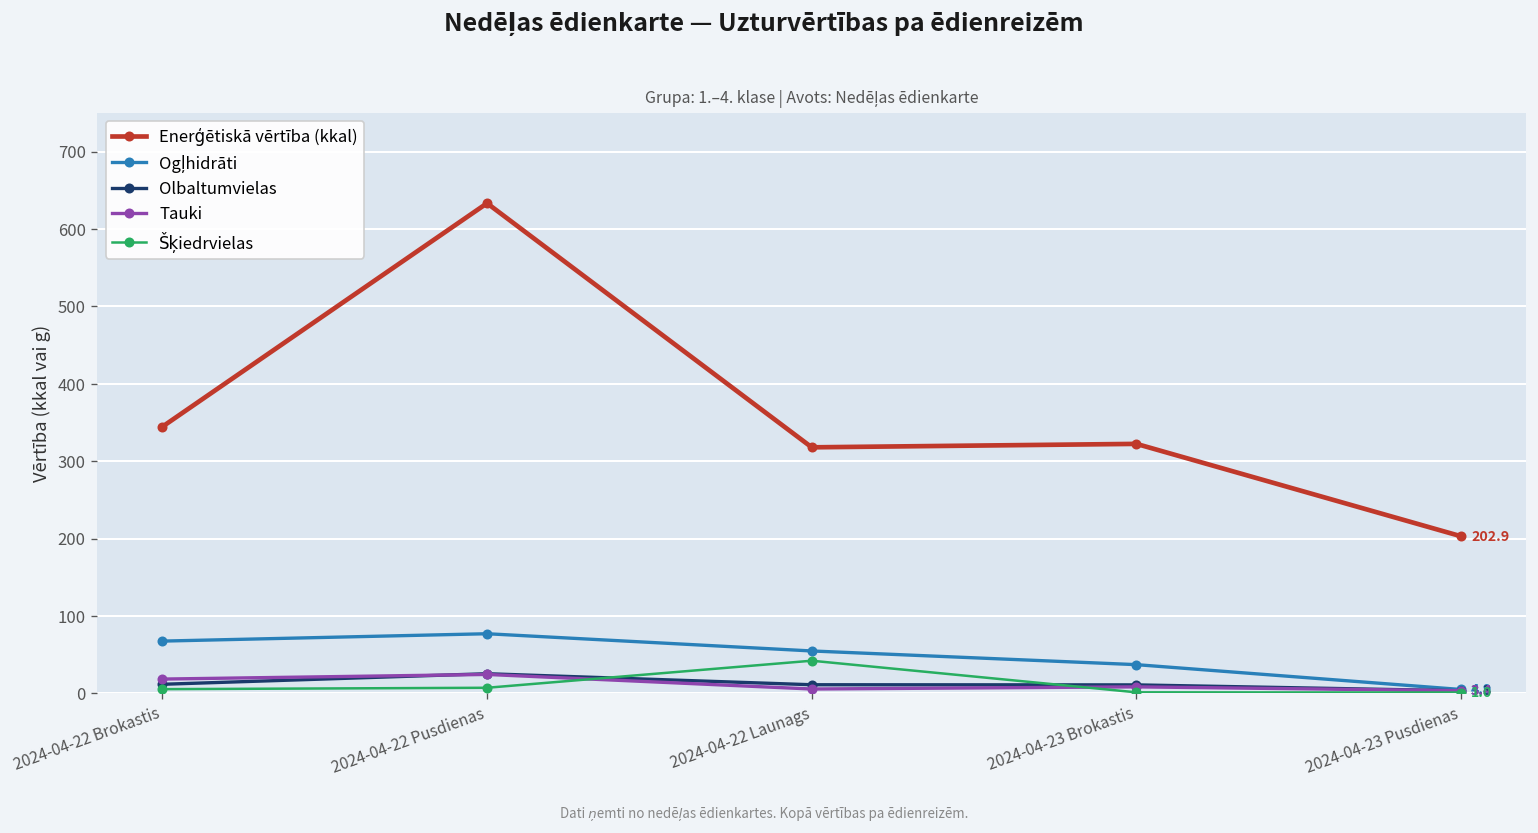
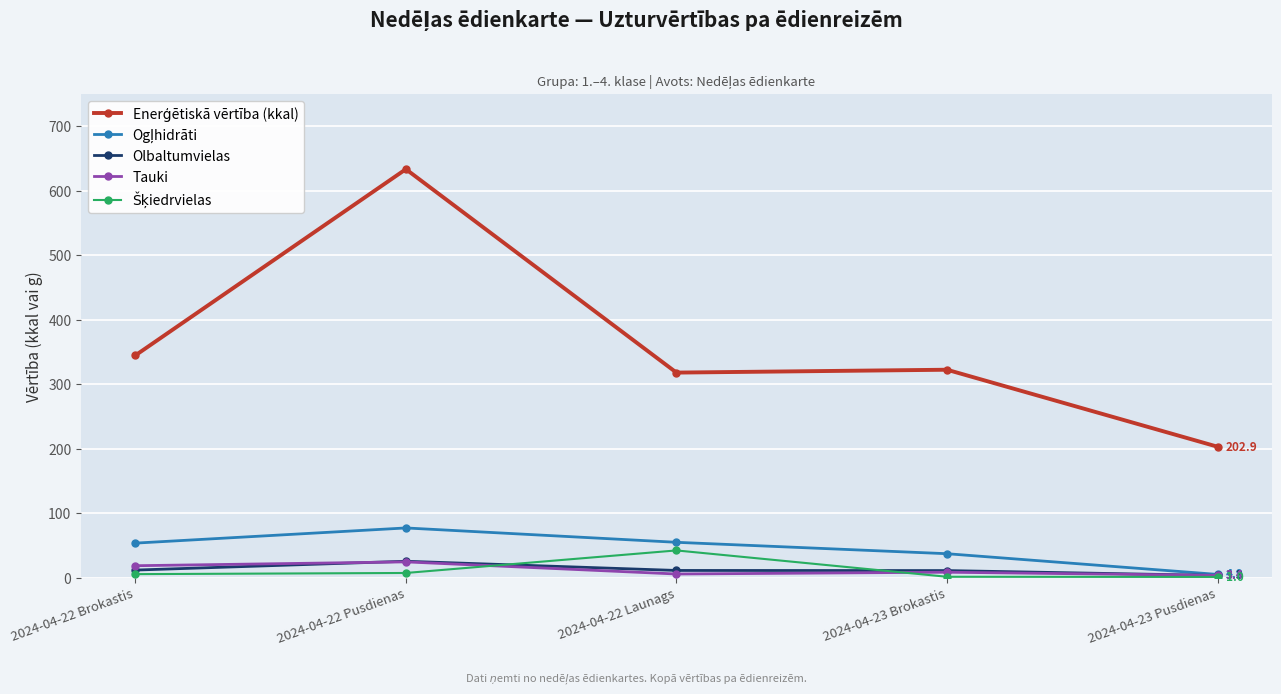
Ogļhidrāti, 2024-04-22 Brokastis: 70 -> 50
